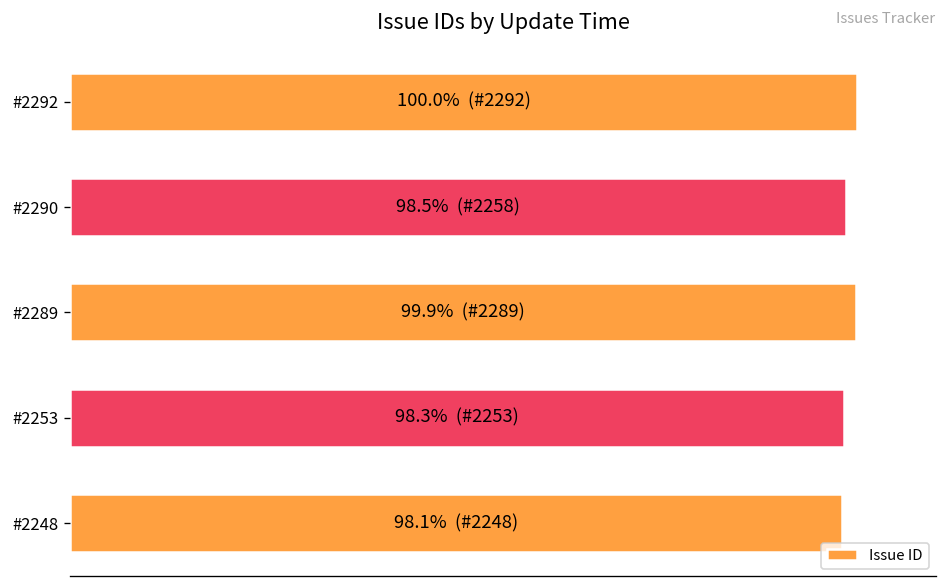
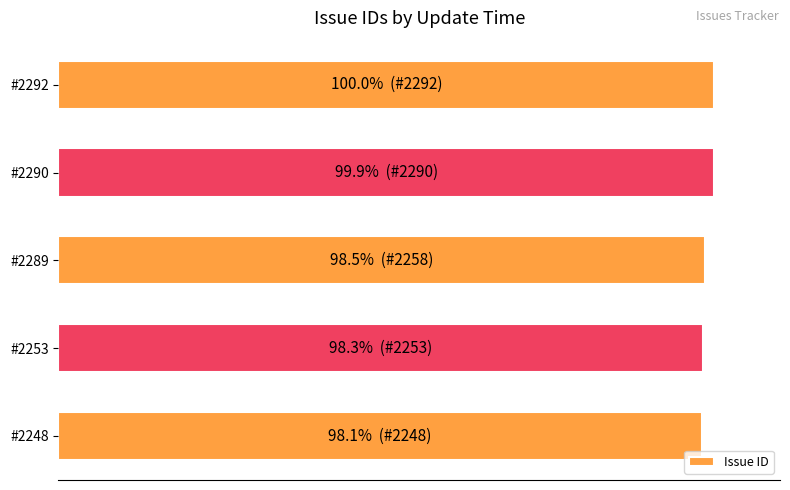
#2290: 98.5% (#2258) -> 99.9% (#2290)
#2289: 99.9% (#2289) -> 98.5% (#2258)
